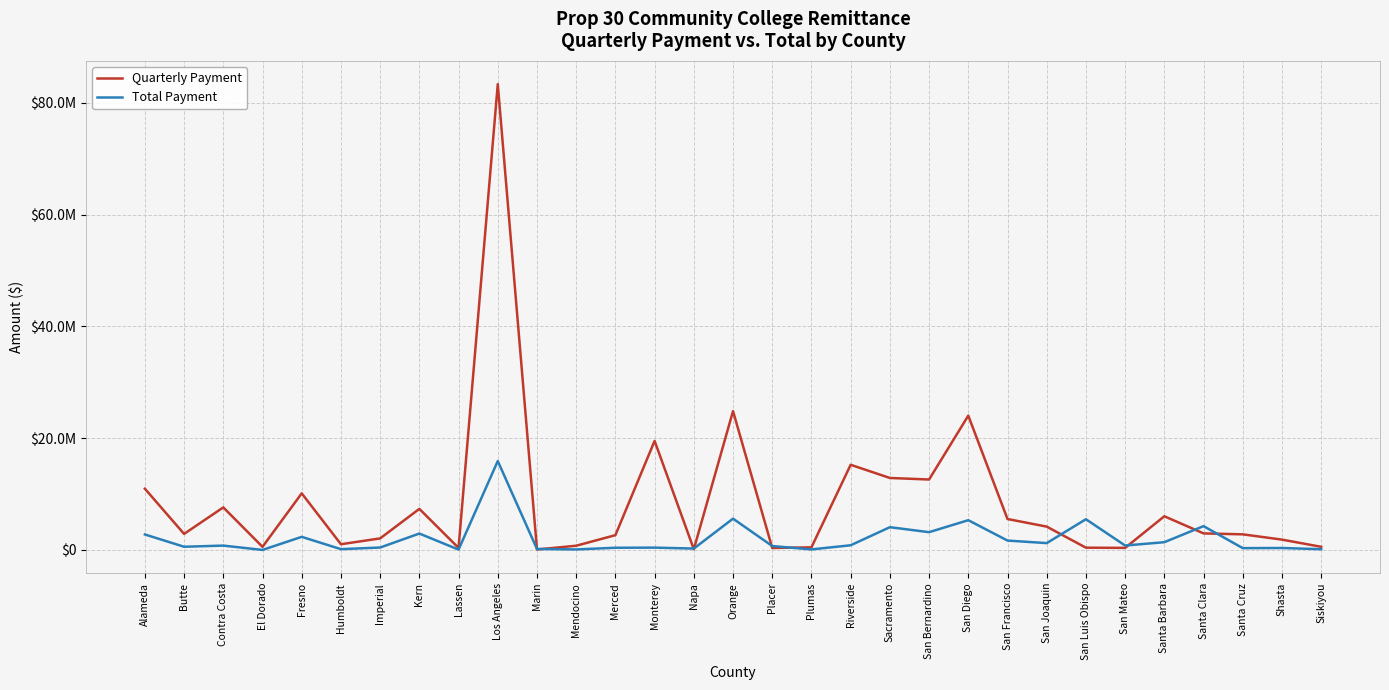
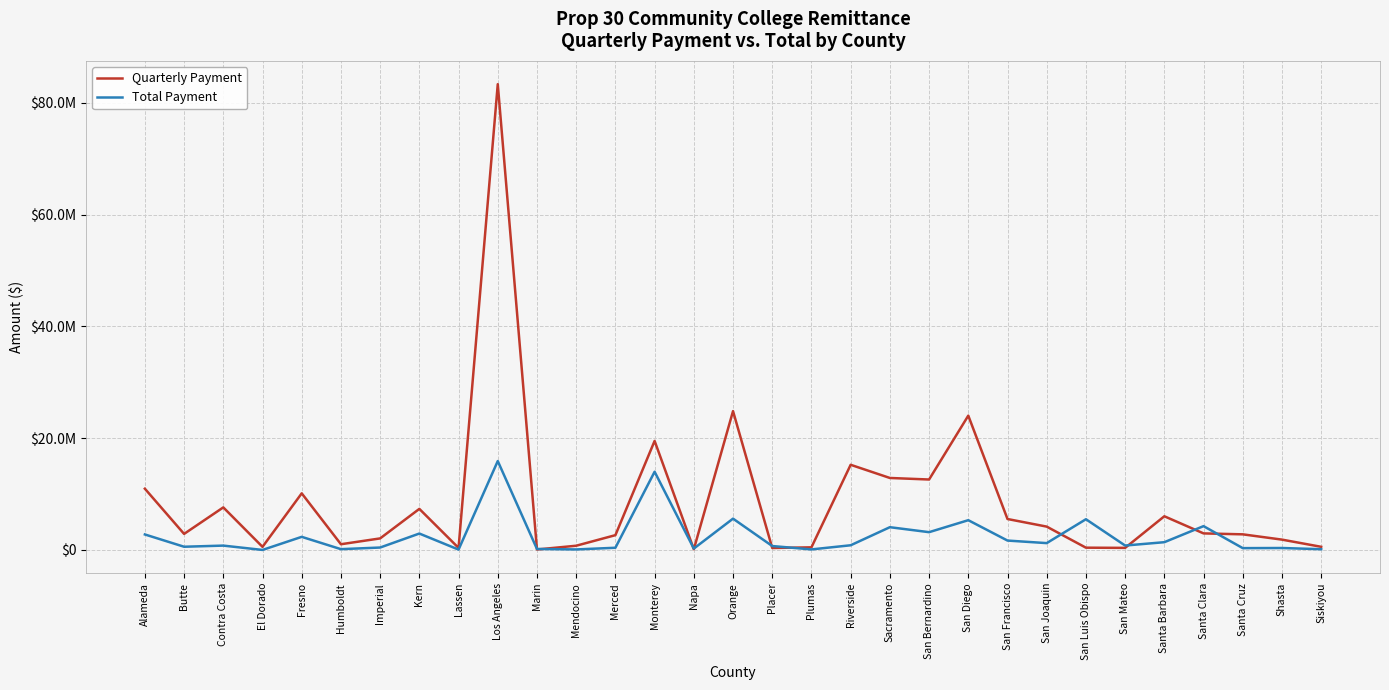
Total Payment, Monterey: $0 -> $14000000
